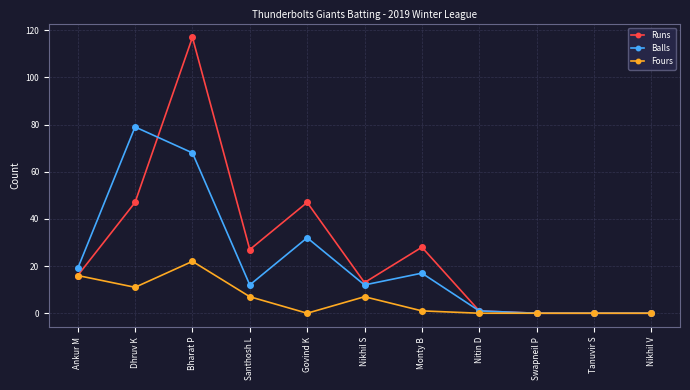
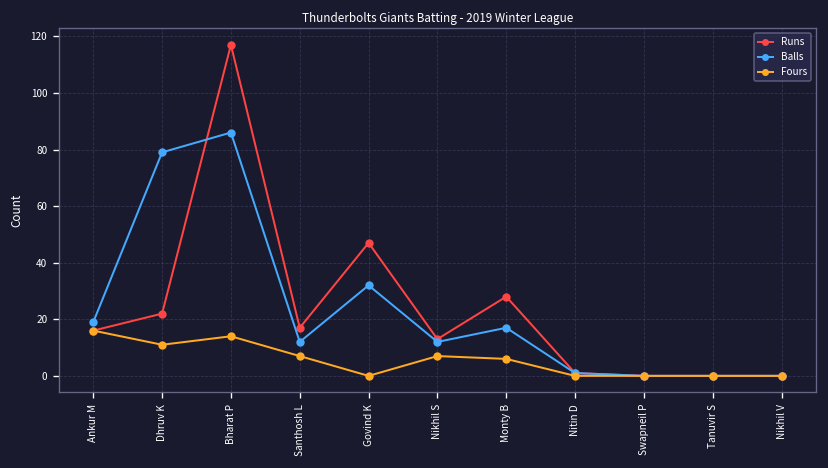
Runs, Dhruv K: 47 -> 22
Balls, Bharat P: 68 -> 86
Fours, Bharat P: 22 -> 14
Runs, Santhosh L: 27 -> 17
Fours, Monty B: 1 -> 6
